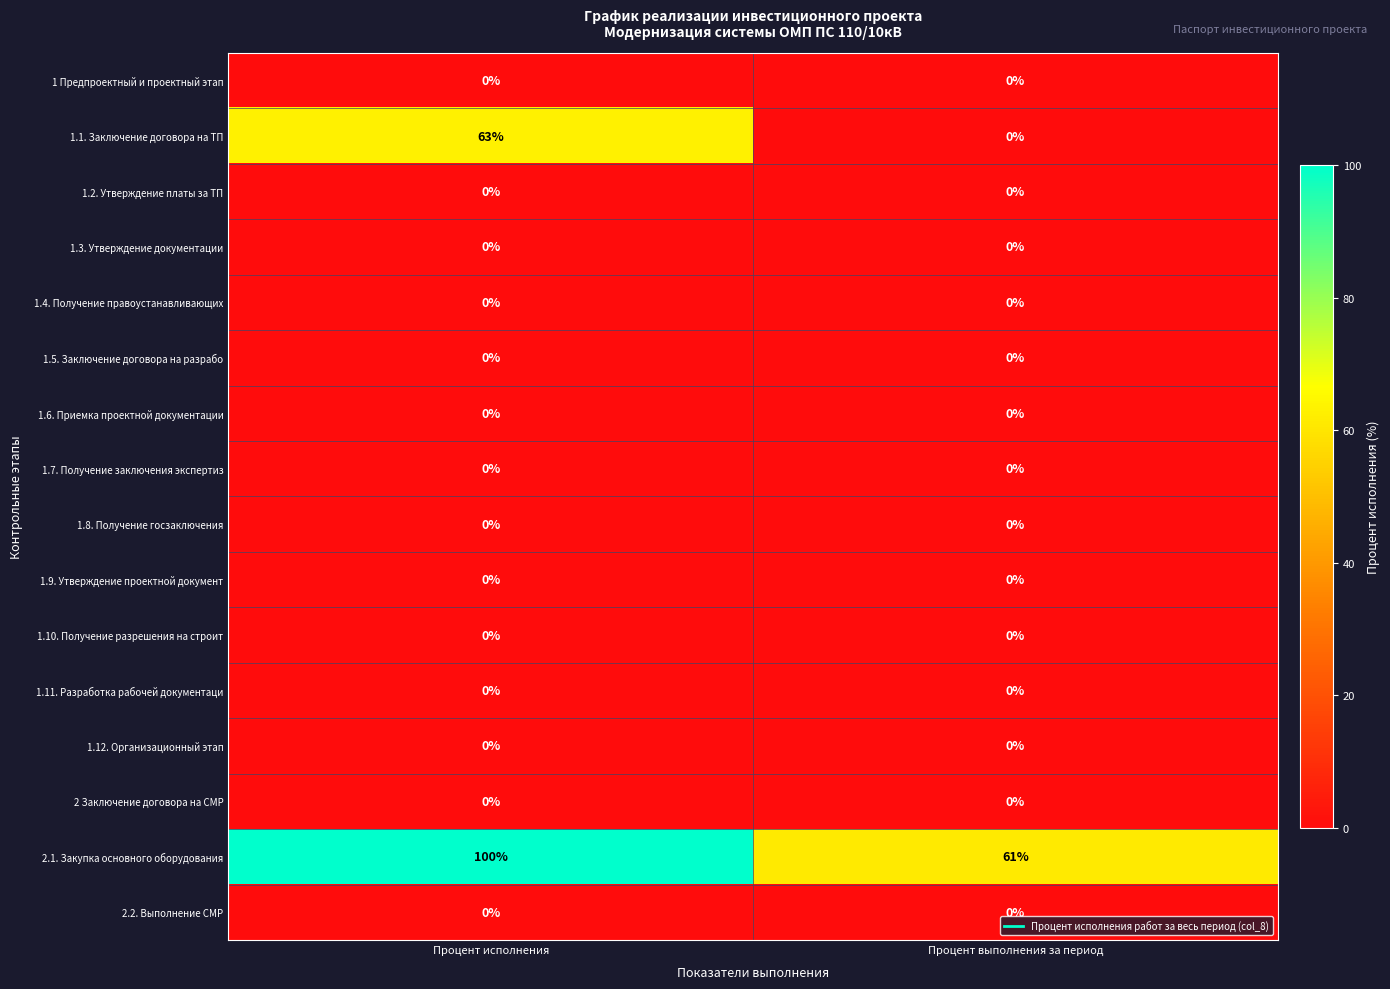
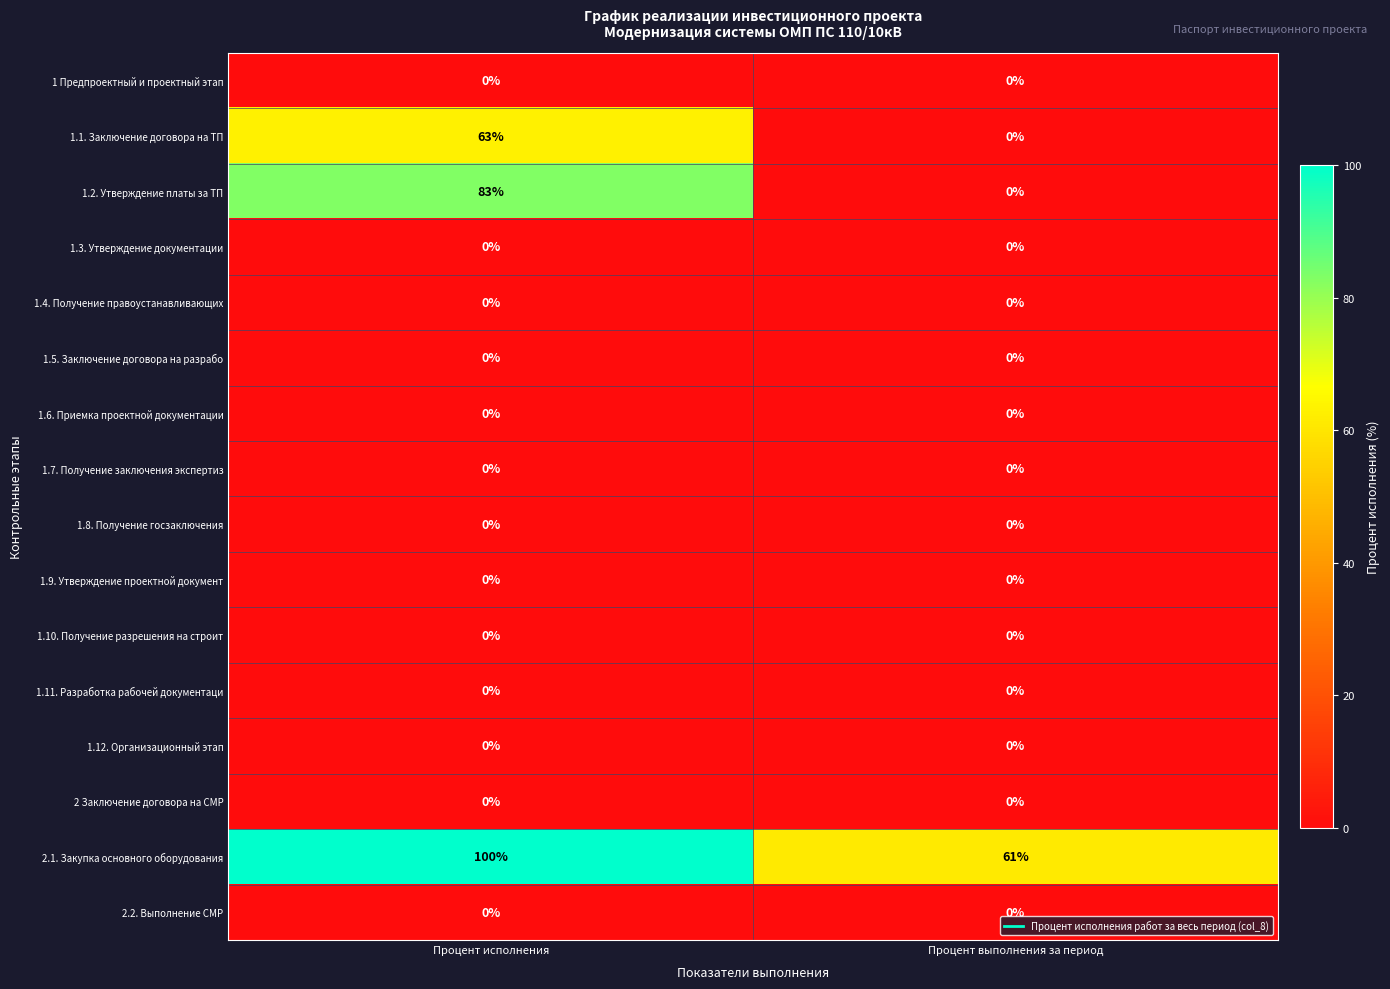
1.2. Утверждение платы за ТП, Процент исполнения: 0% -> 83%
